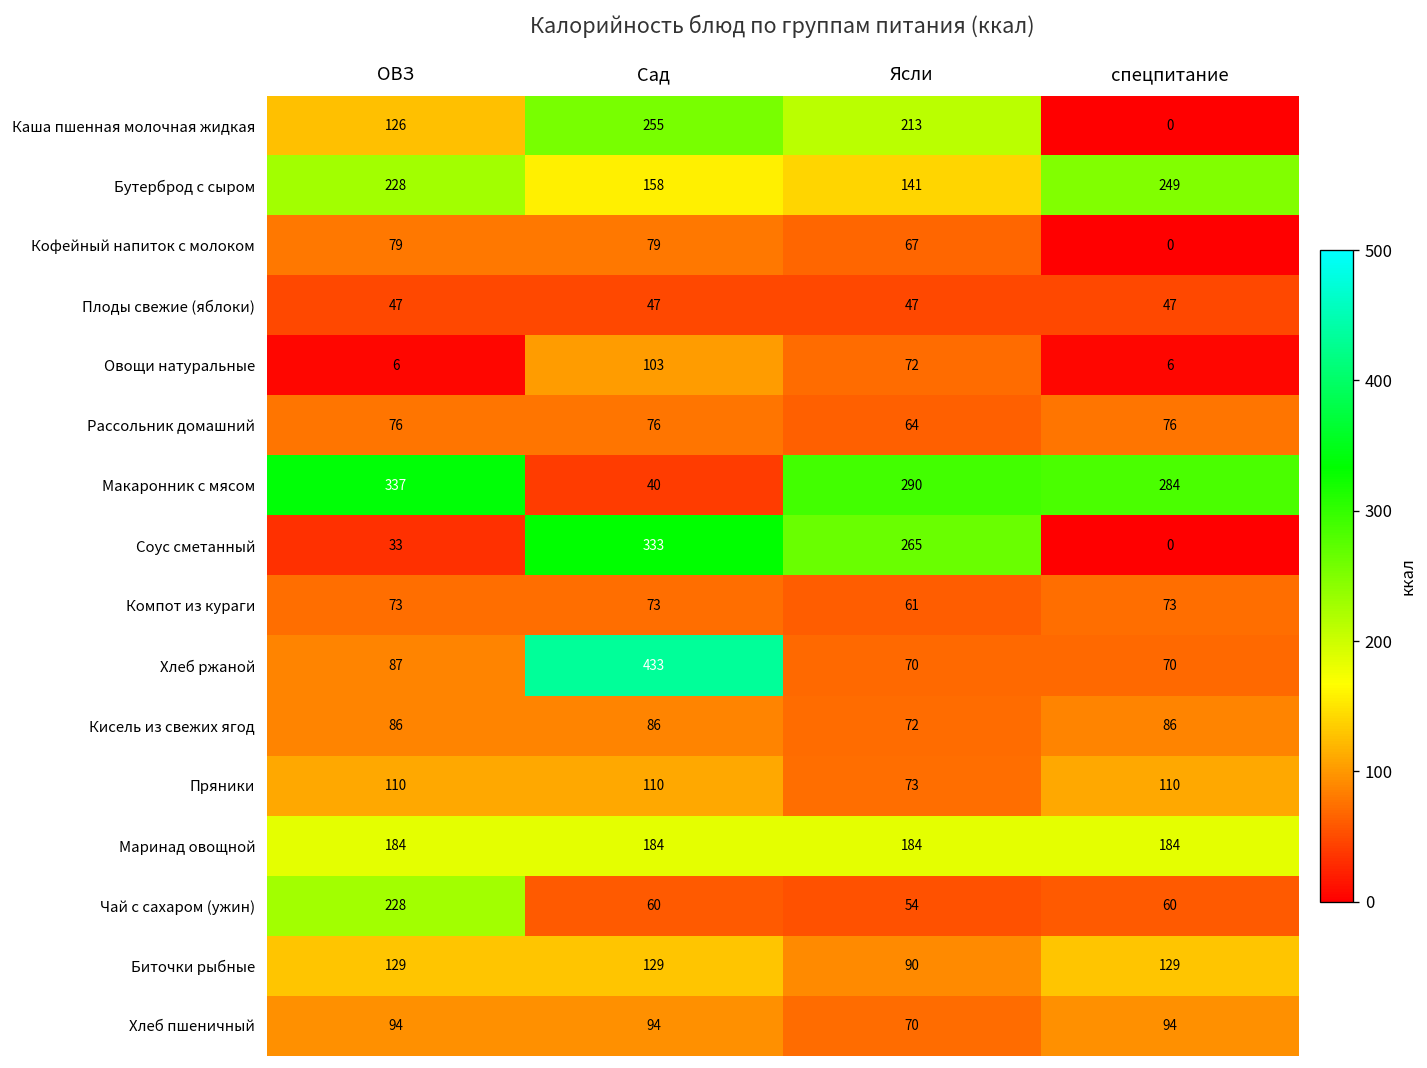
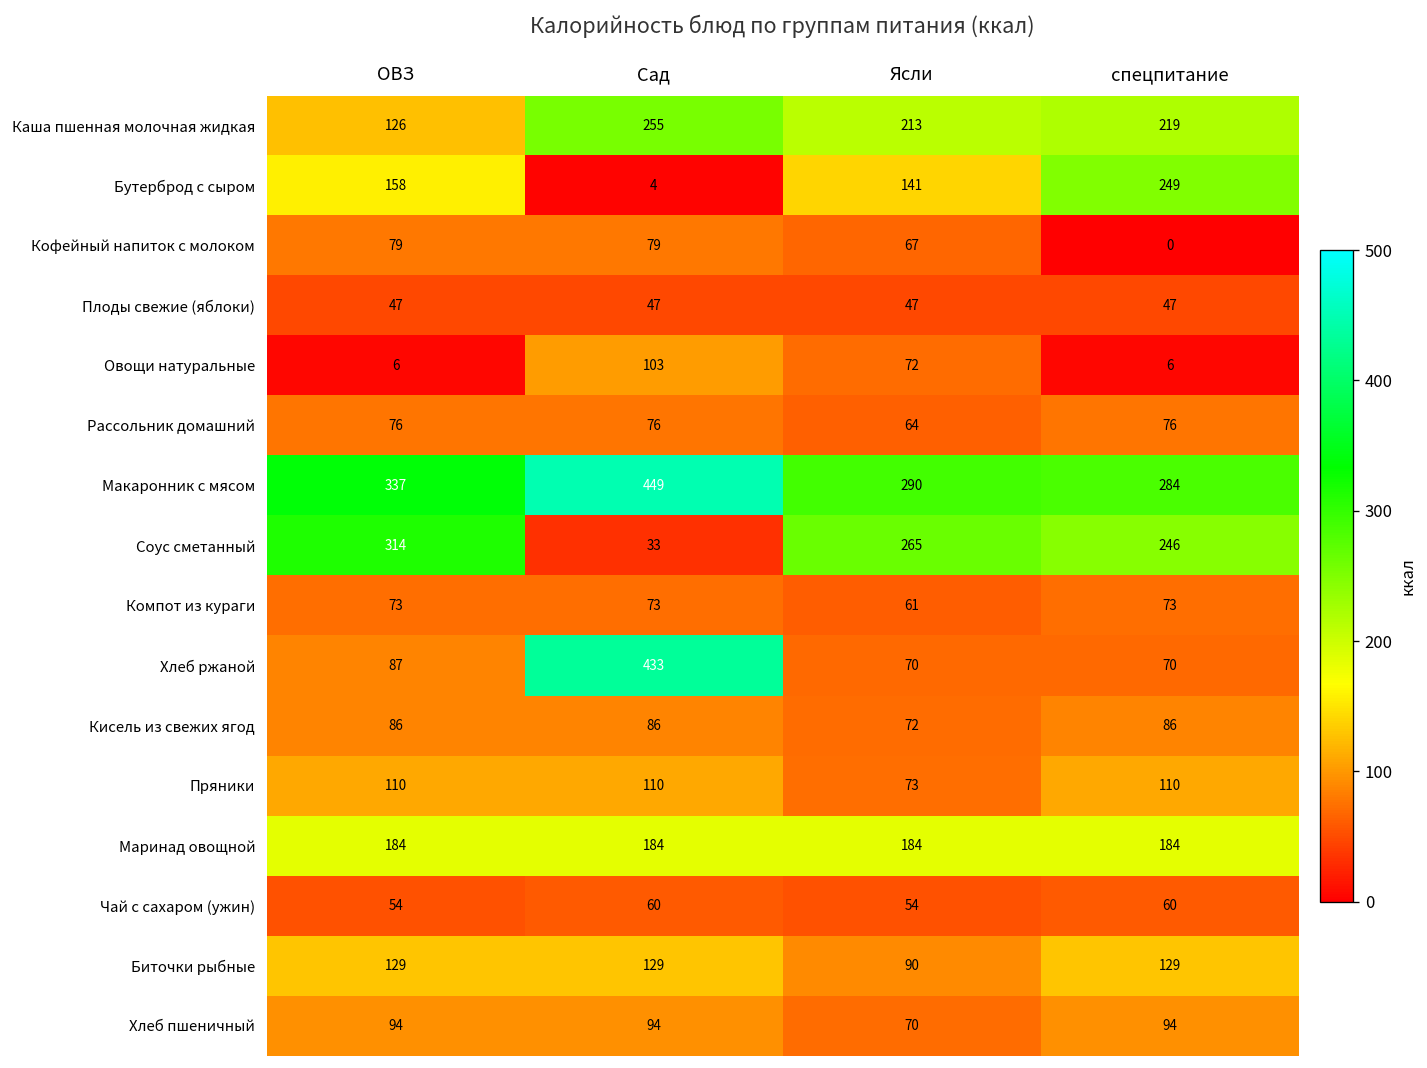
Каша пшенная молочная жидкая, спецпитание: 0 -> 219
Бутерброд с сыром, ОВЗ: 228 -> 158
Бутерброд с сыром, Сад: 158 -> 4
Макаронник с мясом, Сад: 40 -> 449
Соус сметанный, ОВЗ: 33 -> 314
Соус сметанный, Сад: 333 -> 33
Соус сметанный, спецпитание: 0 -> 246
Чай с сахаром (ужин), ОВЗ: 228 -> 54
